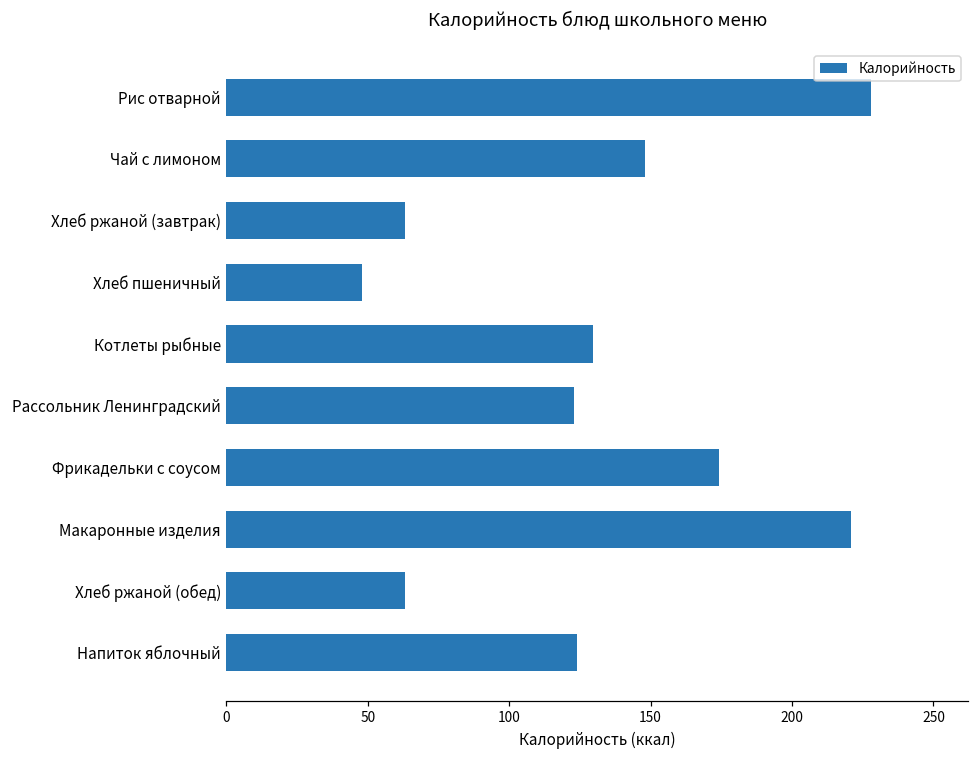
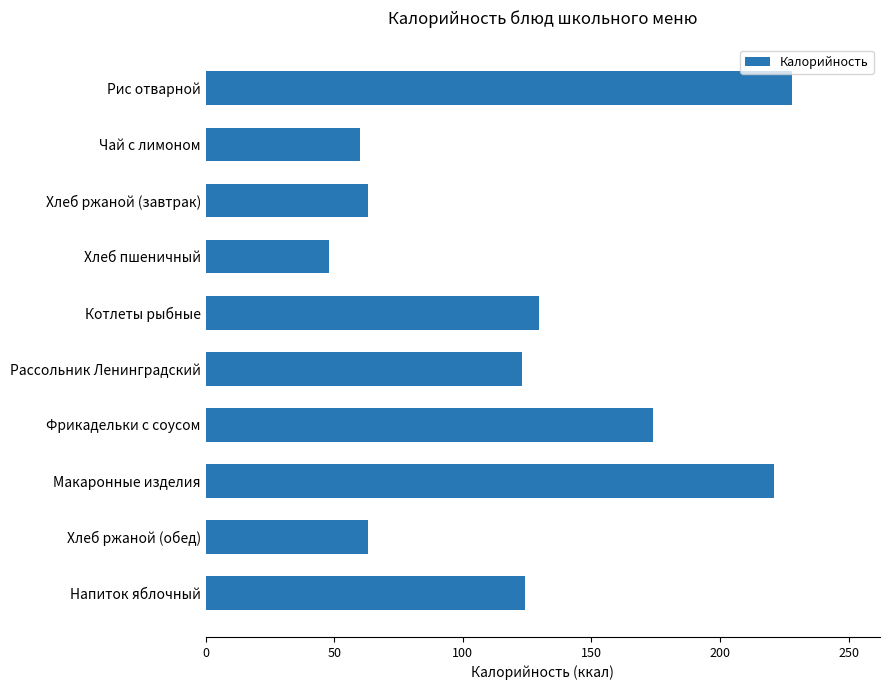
Чай с лимоном: 148 -> 60
